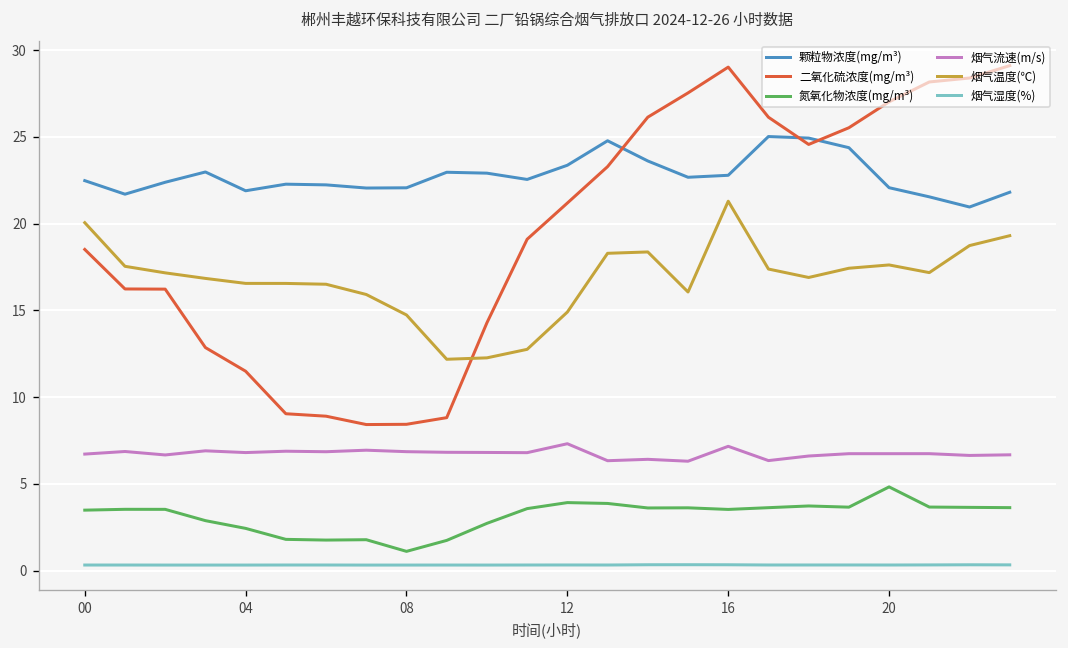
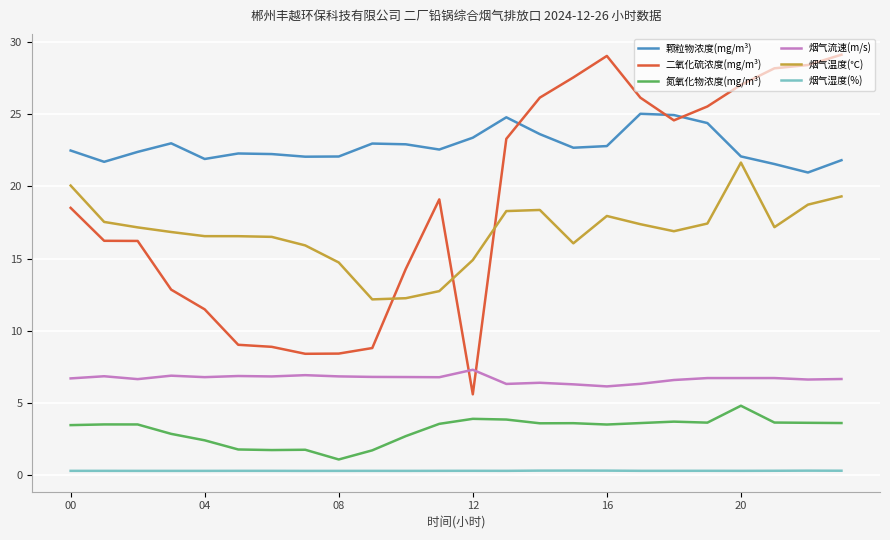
二氧化硫浓度(mg/m³), 12: 21.2 -> 5.6
烟气流速(m/s), 16: 7.2 -> 6.2
烟气温度(℃), 16: 21.3 -> 17.9
烟气温度(℃), 20: 17.6 -> 21.6
